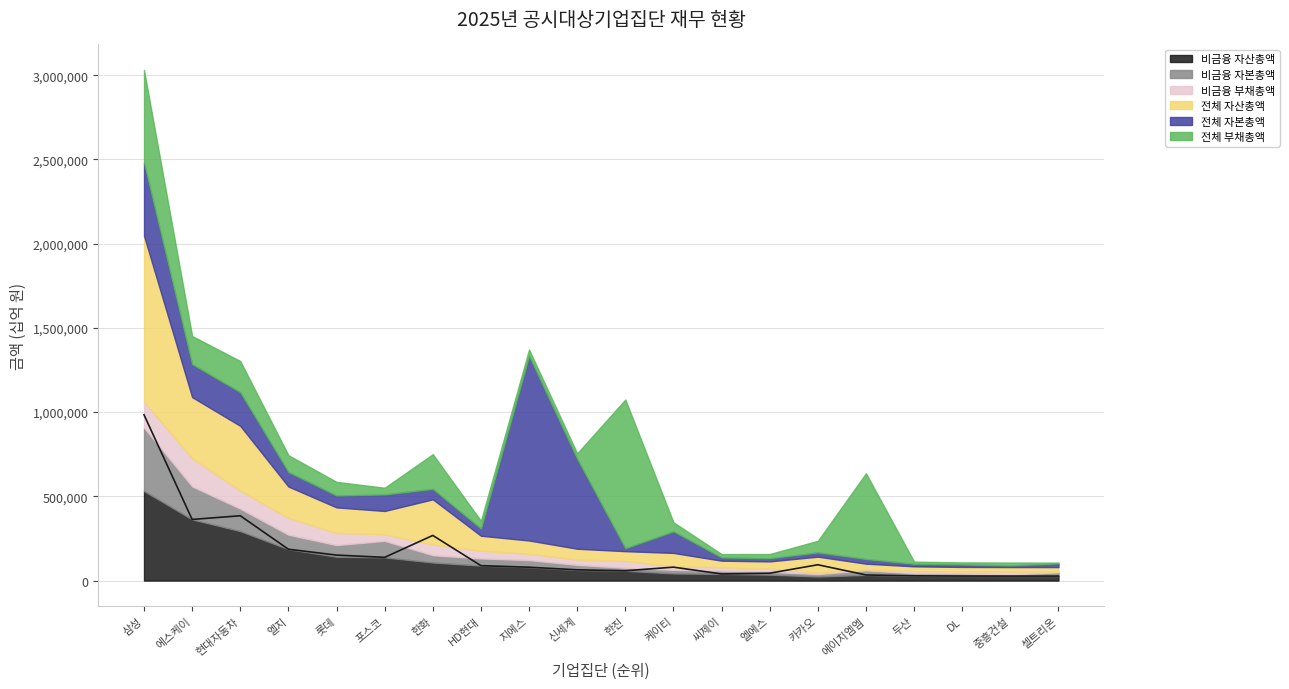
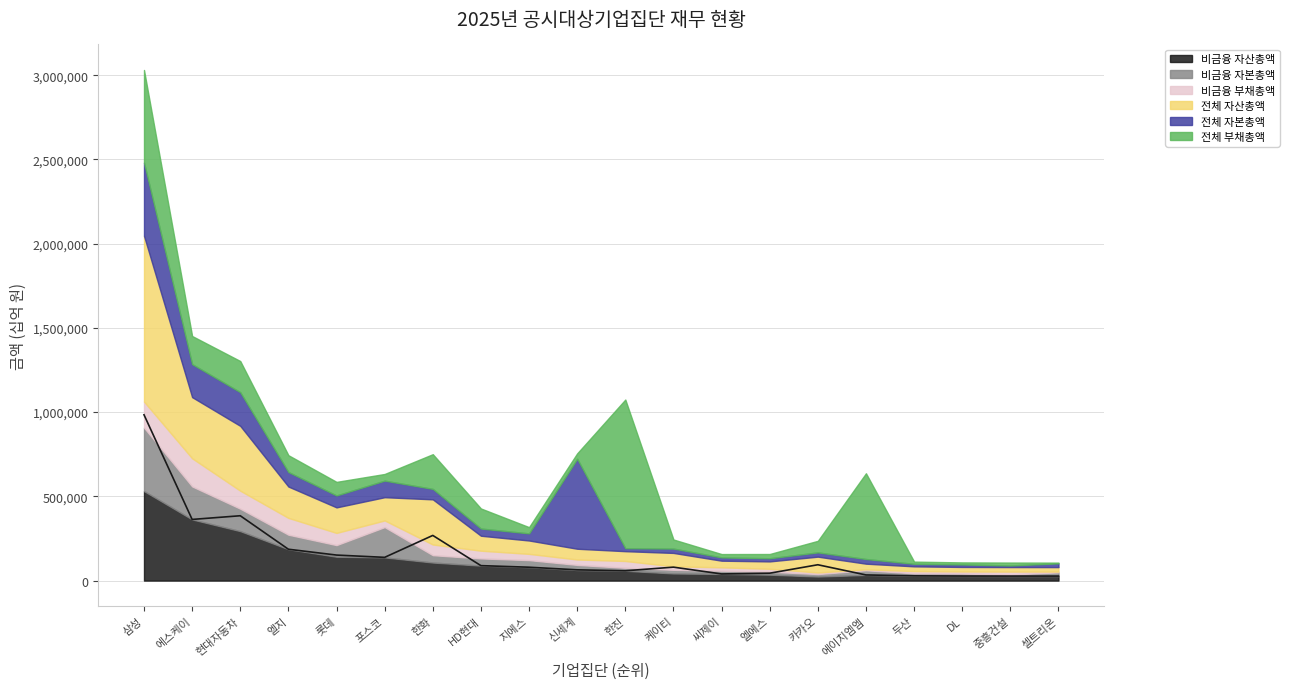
비금융 자본총액, 포스코: 100,000 -> 180,000
전체 부채총액, HD현대: 50,000 -> 120,000
전체 자본총액, 지에스: 1,100,000 -> 40,000
전체 자본총액, 케이티: 130,000 -> 30,000
